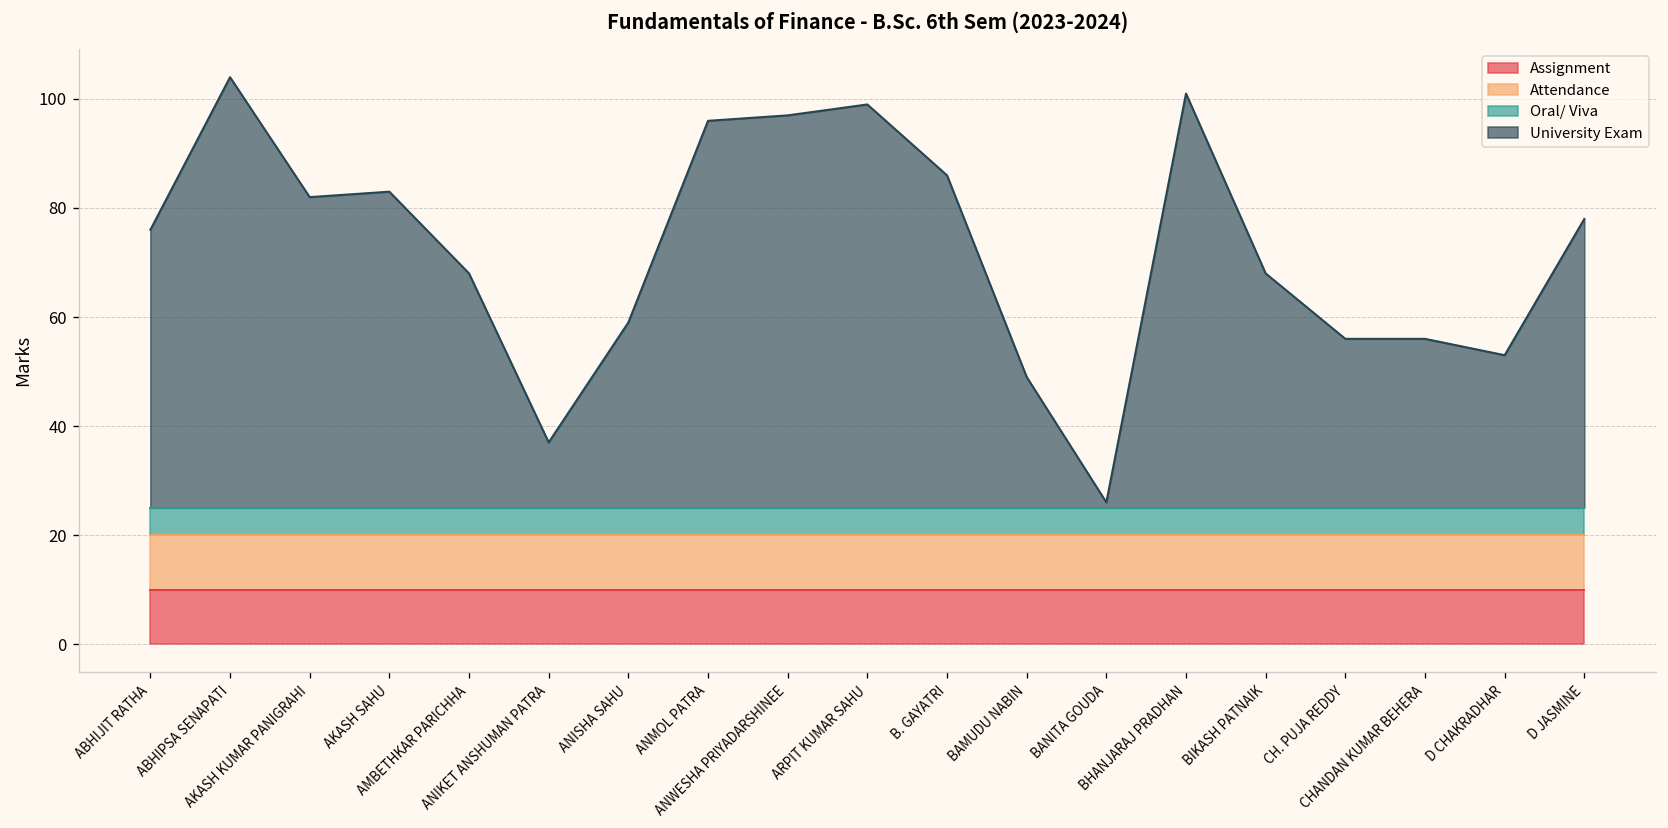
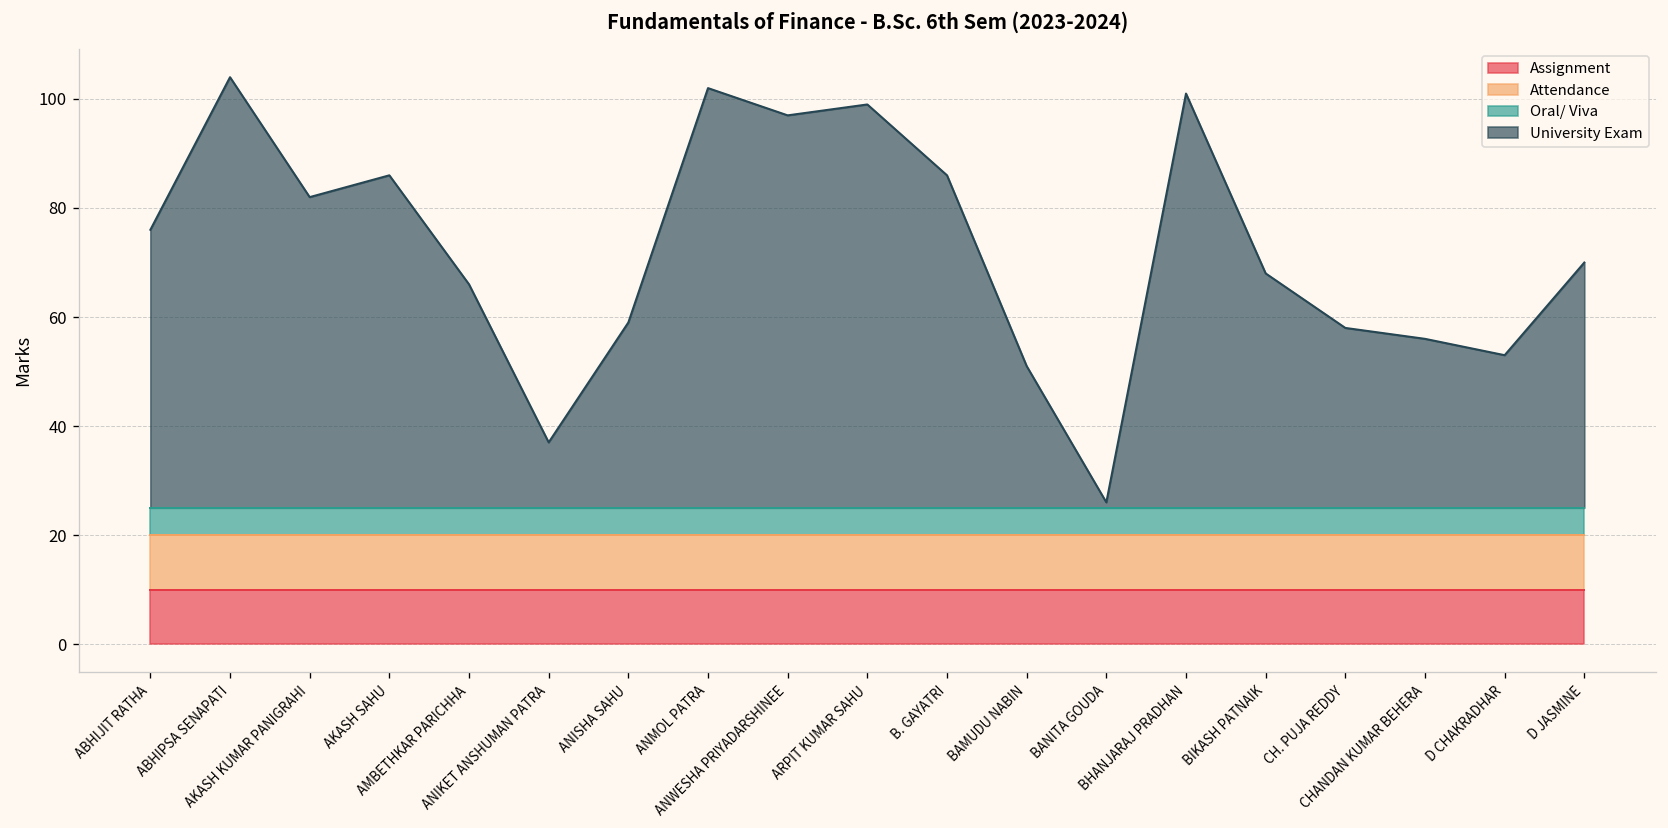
University Exam, AKASH SAHU: 83 -> 86
University Exam, AMBETHKAR PARICHHA: 68 -> 66
University Exam, ANMOL PATRA: 96 -> 102
University Exam, BAMUDU NABIN: 49 -> 51
University Exam, CH. PUJA REDDY: 56 -> 58
University Exam, D JASMINE: 78 -> 70
